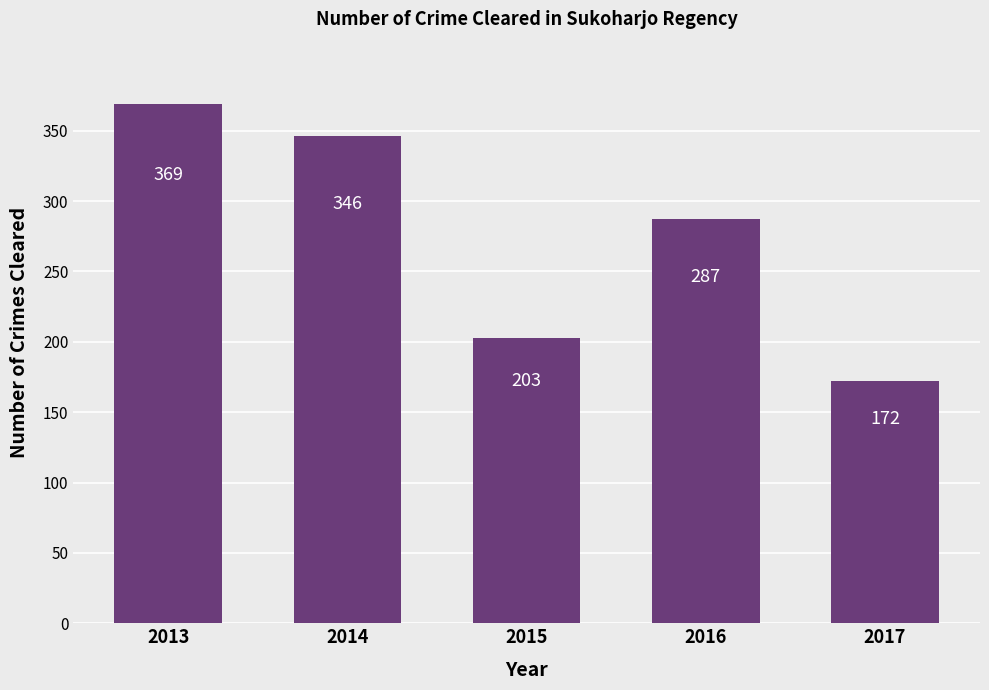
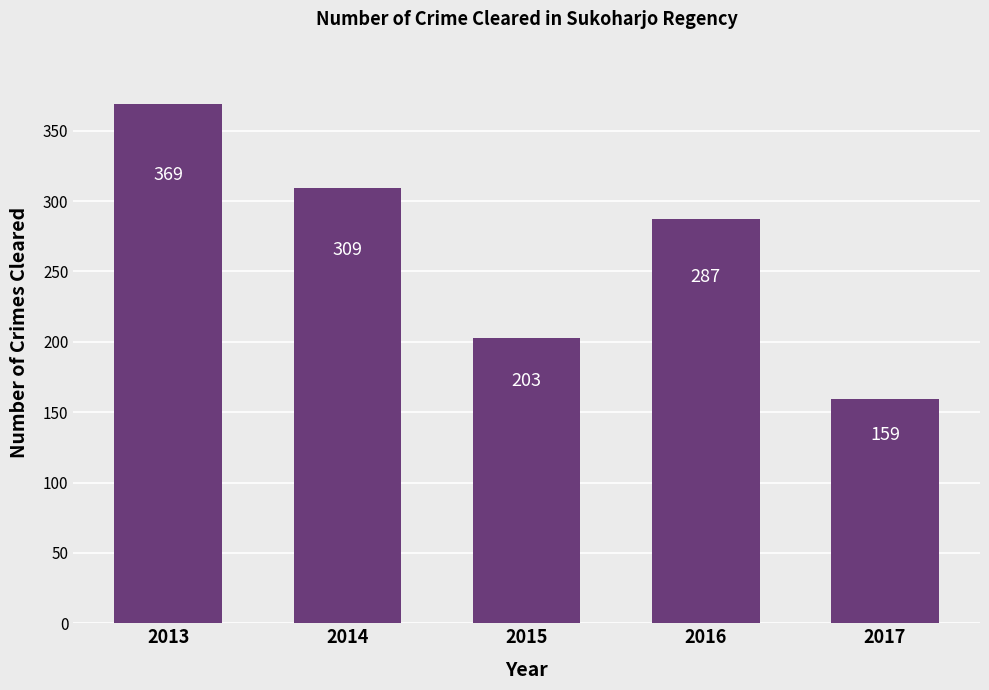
2014: 346 -> 309
2017: 172 -> 159
